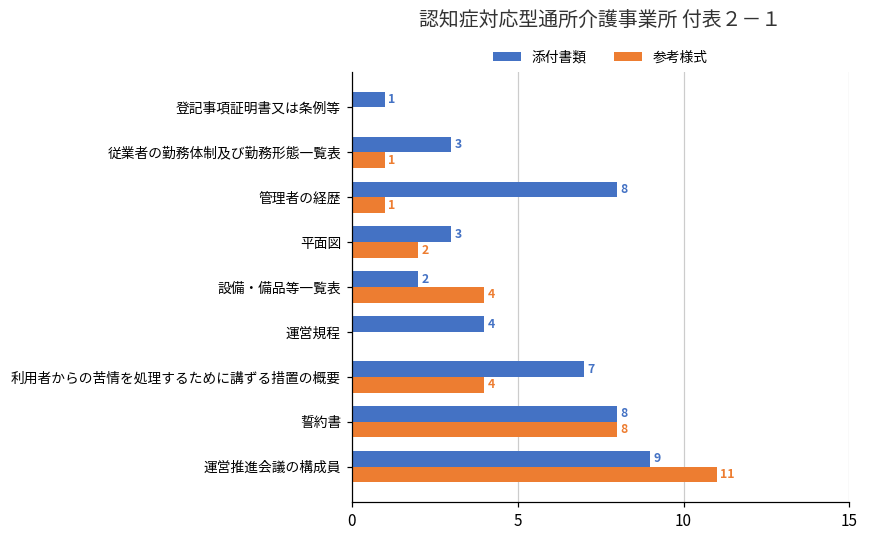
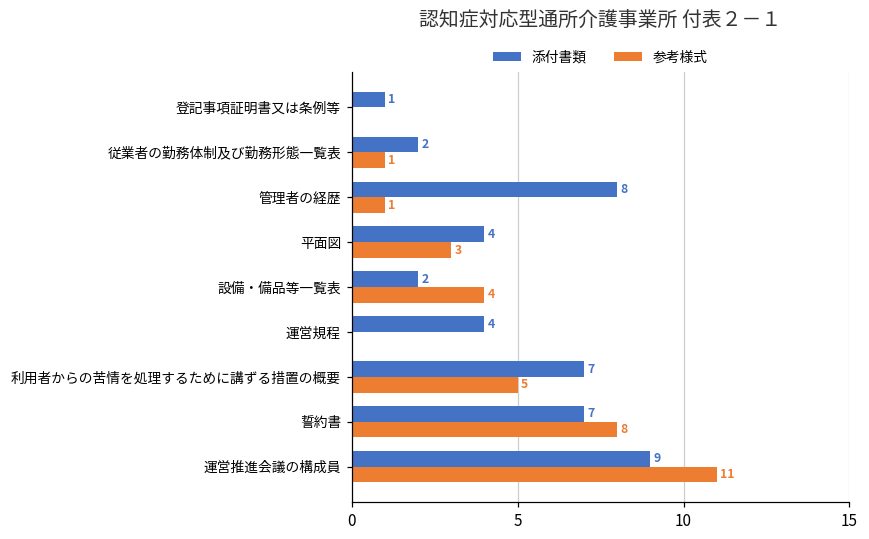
添付書類, 従業者の勤務体制及び勤務形態一覧表: 3 -> 2
添付書類, 平面図: 3 -> 4
参考様式, 平面図: 2 -> 3
参考様式, 利用者からの苦情を処理するために講ずる措置の概要: 4 -> 5
添付書類, 誓約書: 8 -> 7
